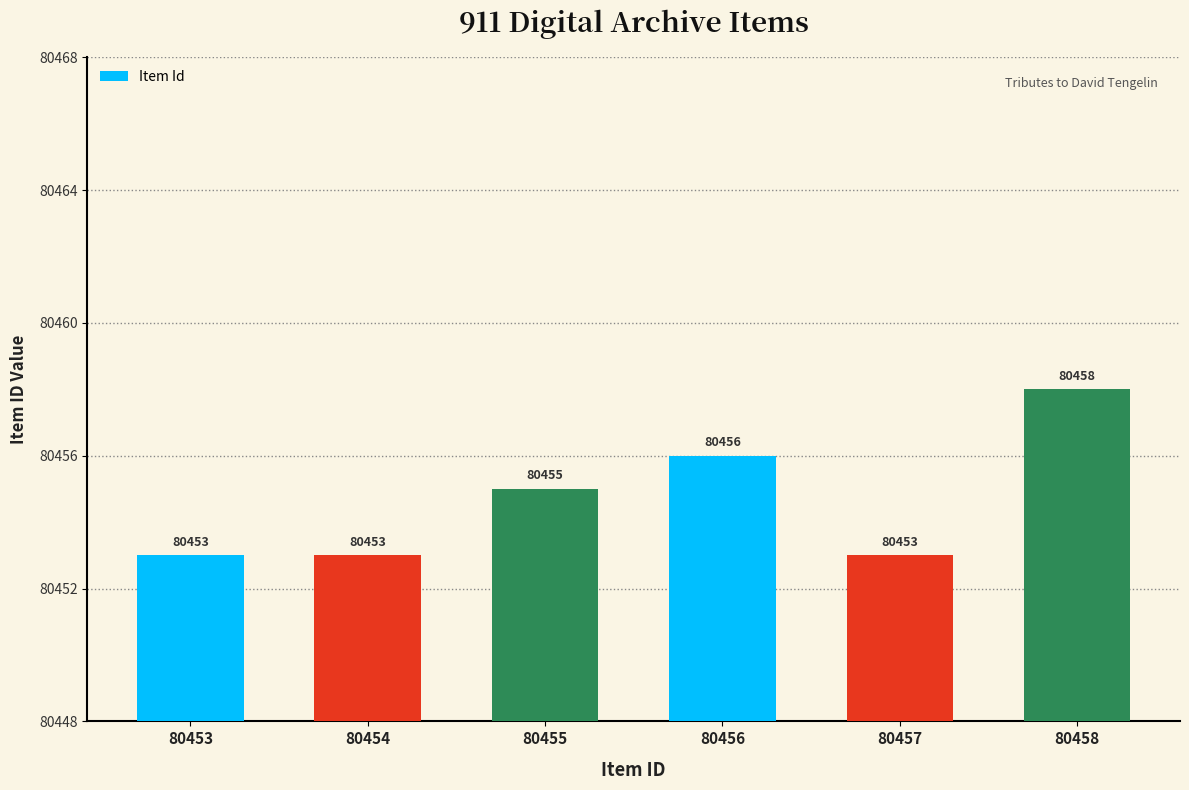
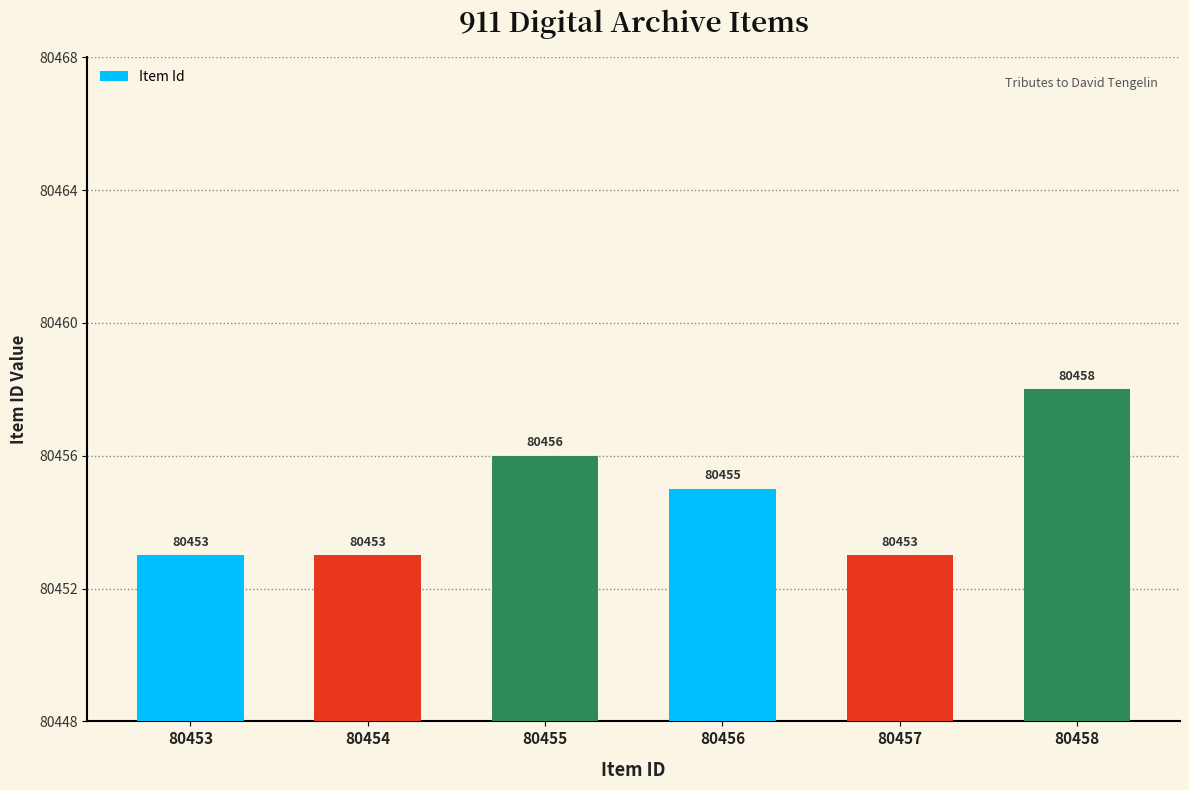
80455: 80455 -> 80456
80456: 80456 -> 80455
